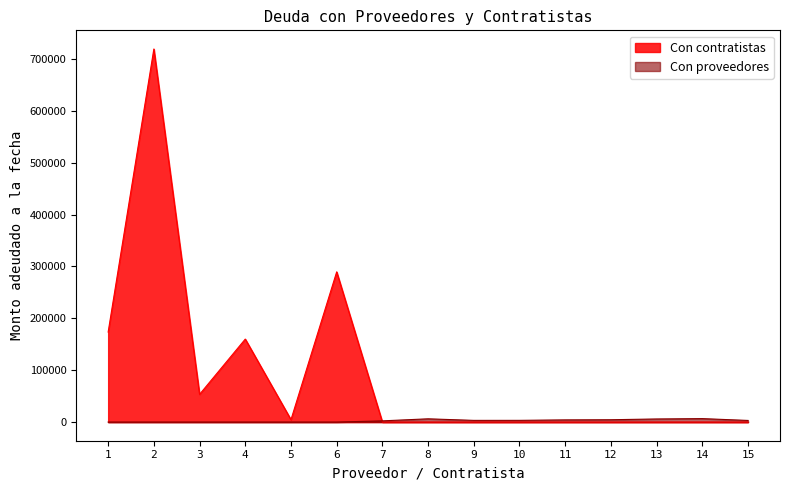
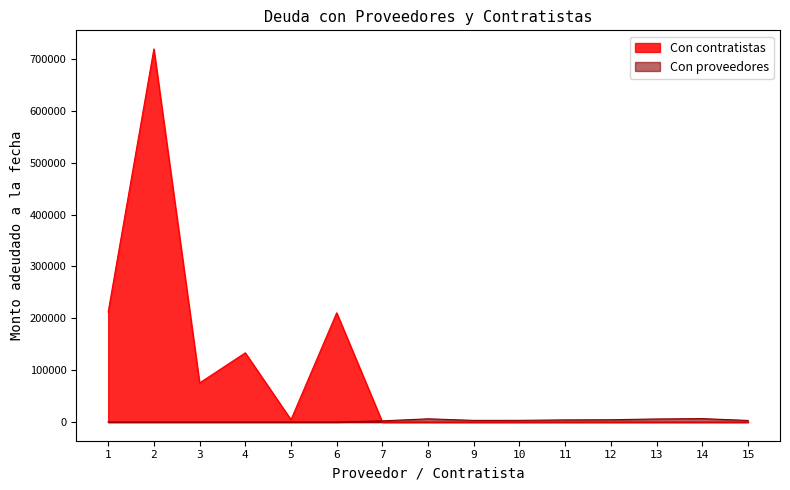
Con contratistas, 1: 170000 -> 210000
Con contratistas, 3: 50000 -> 80000
Con contratistas, 4: 160000 -> 130000
Con contratistas, 6: 290000 -> 210000
